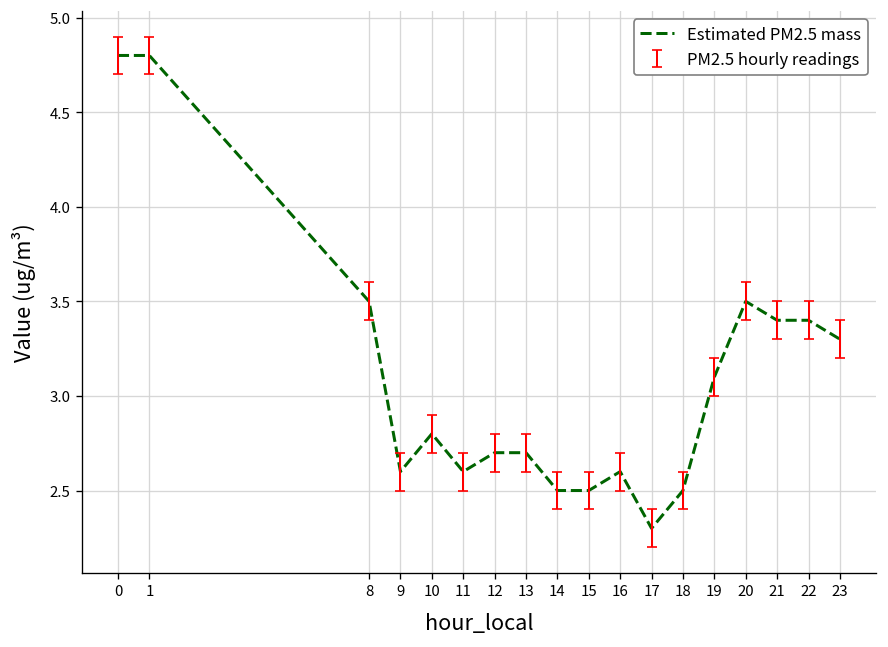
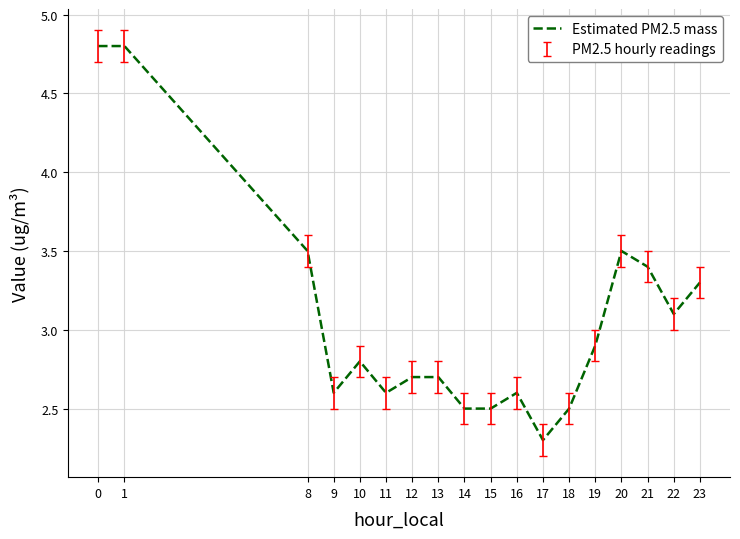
Estimated PM2.5 mass, 19: 3.1 -> 2.9
Estimated PM2.5 mass, 22: 3.4 -> 3.1
